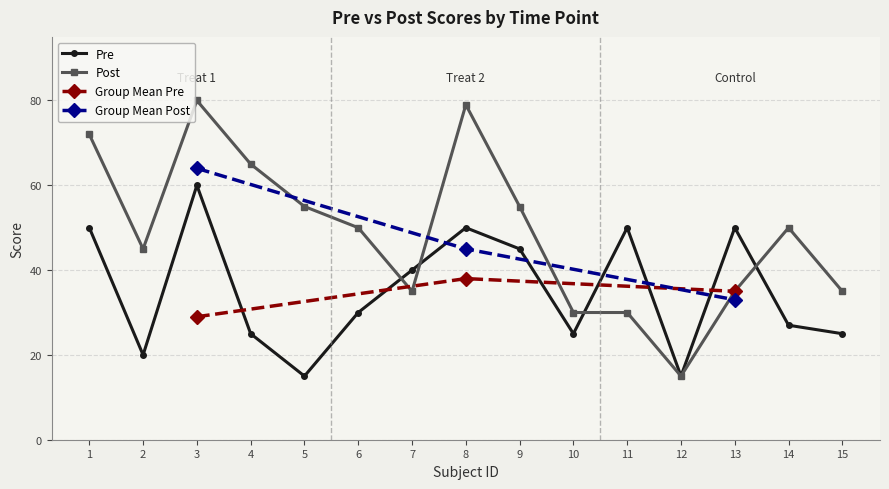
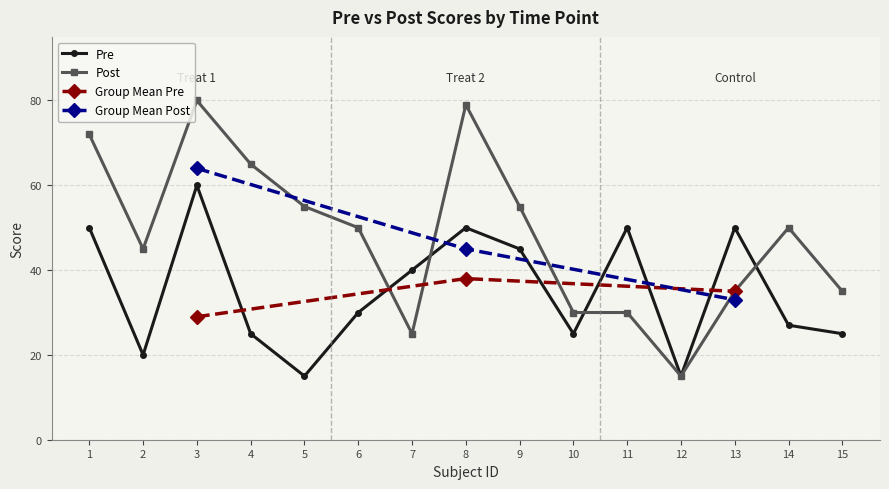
Post, 7: 35 -> 25
